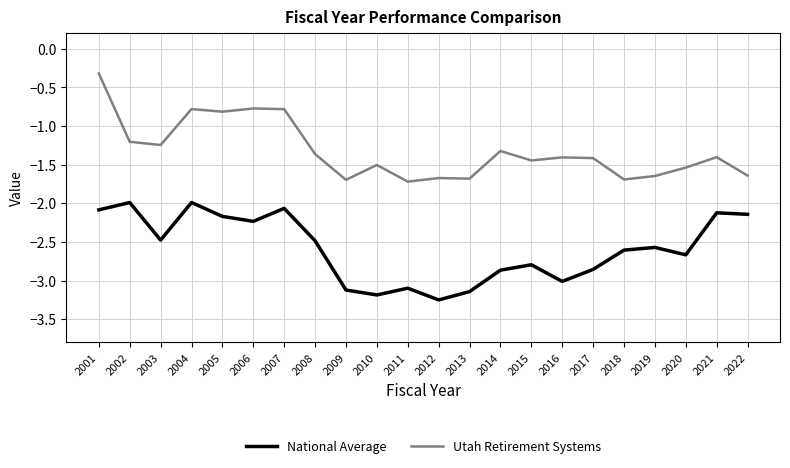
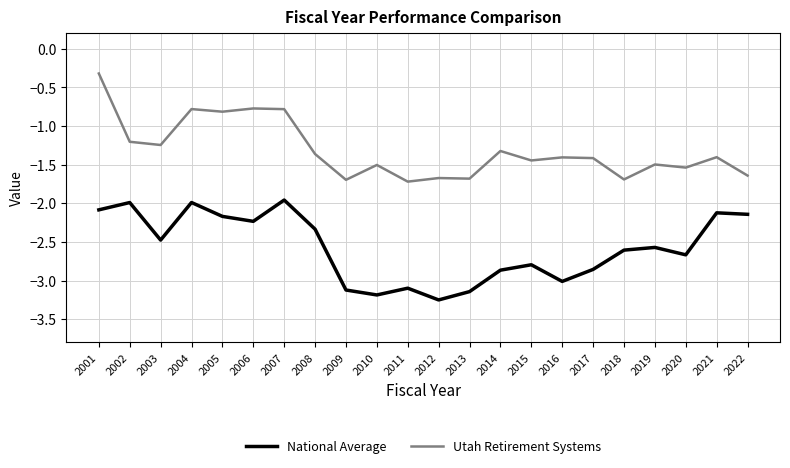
National Average, 2007: -2.1 -> -2.0
National Average, 2008: -2.5 -> -2.3
Utah Retirement Systems, 2019: -1.6 -> -1.5
